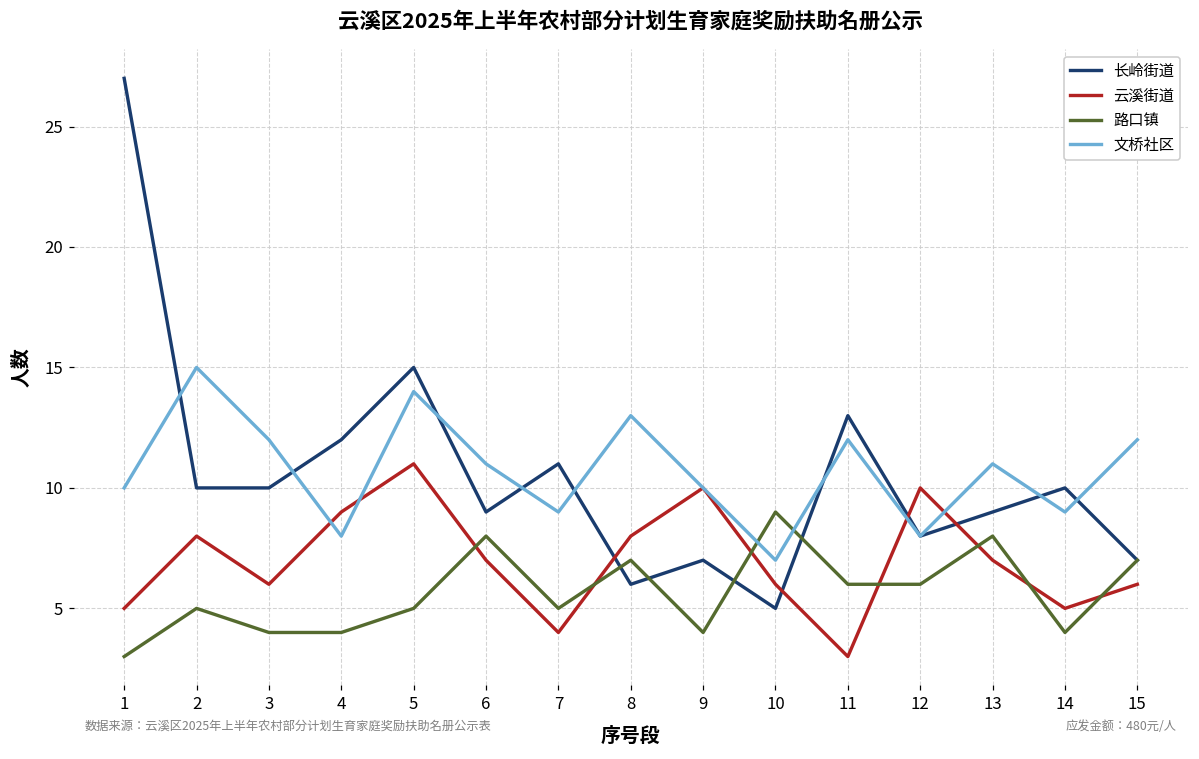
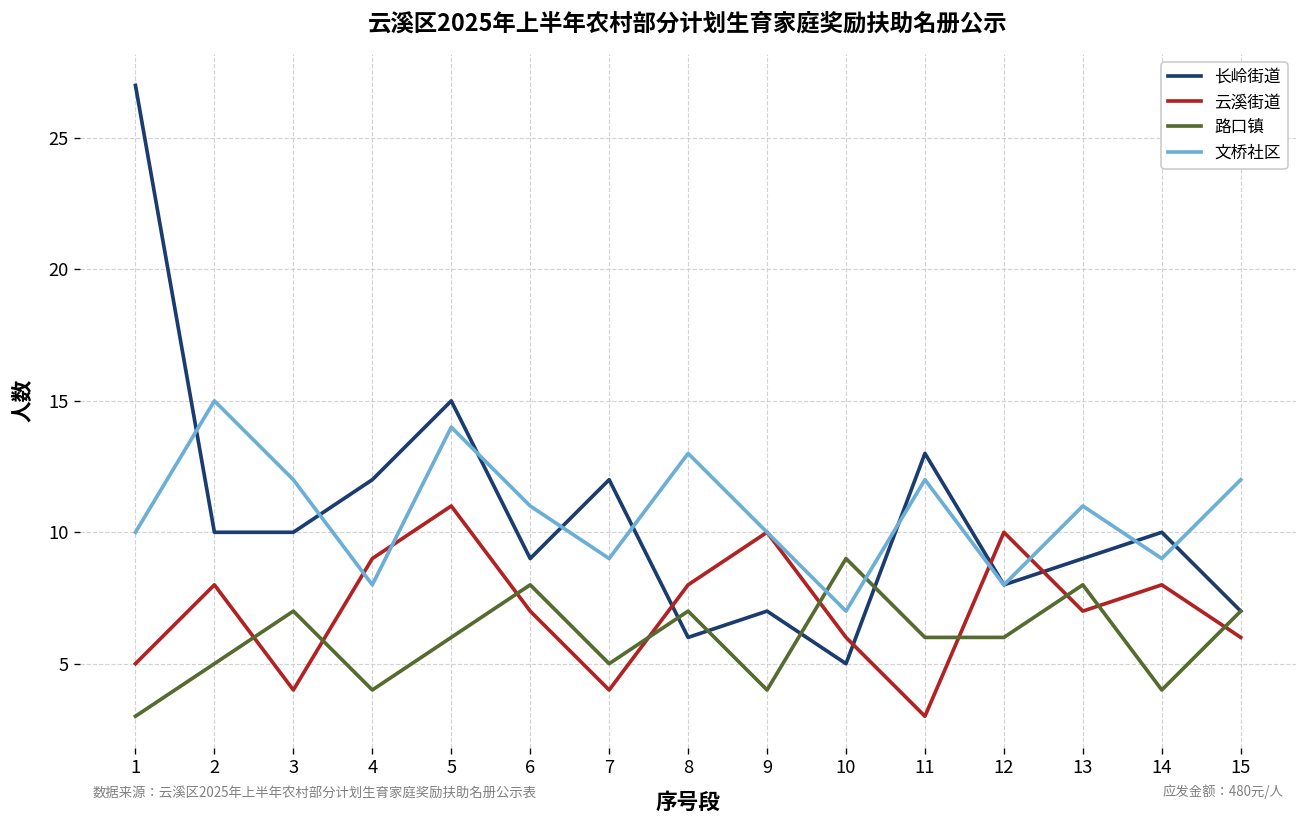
云溪街道, 3: 6 -> 4
路口镇, 3: 4 -> 7
路口镇, 5: 5 -> 6
长岭街道, 7: 11 -> 12
云溪街道, 14: 5 -> 8
